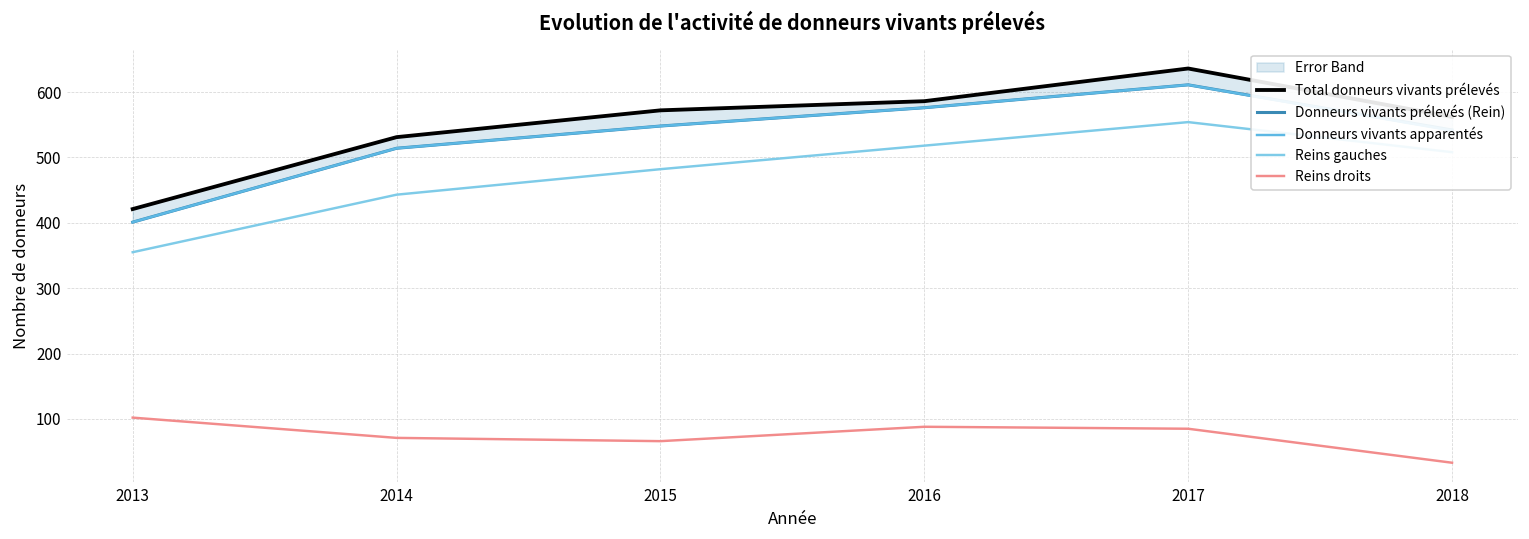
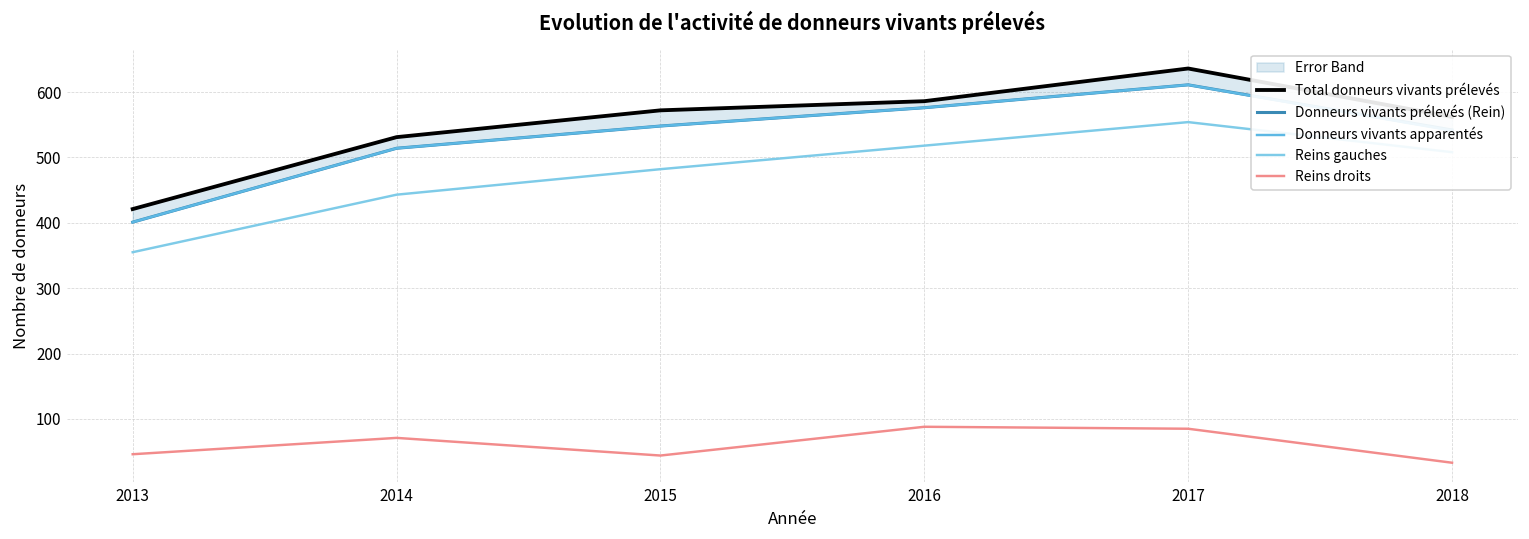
Reins droits, 2013: 100 -> 50
Reins droits, 2015: 70 -> 40
